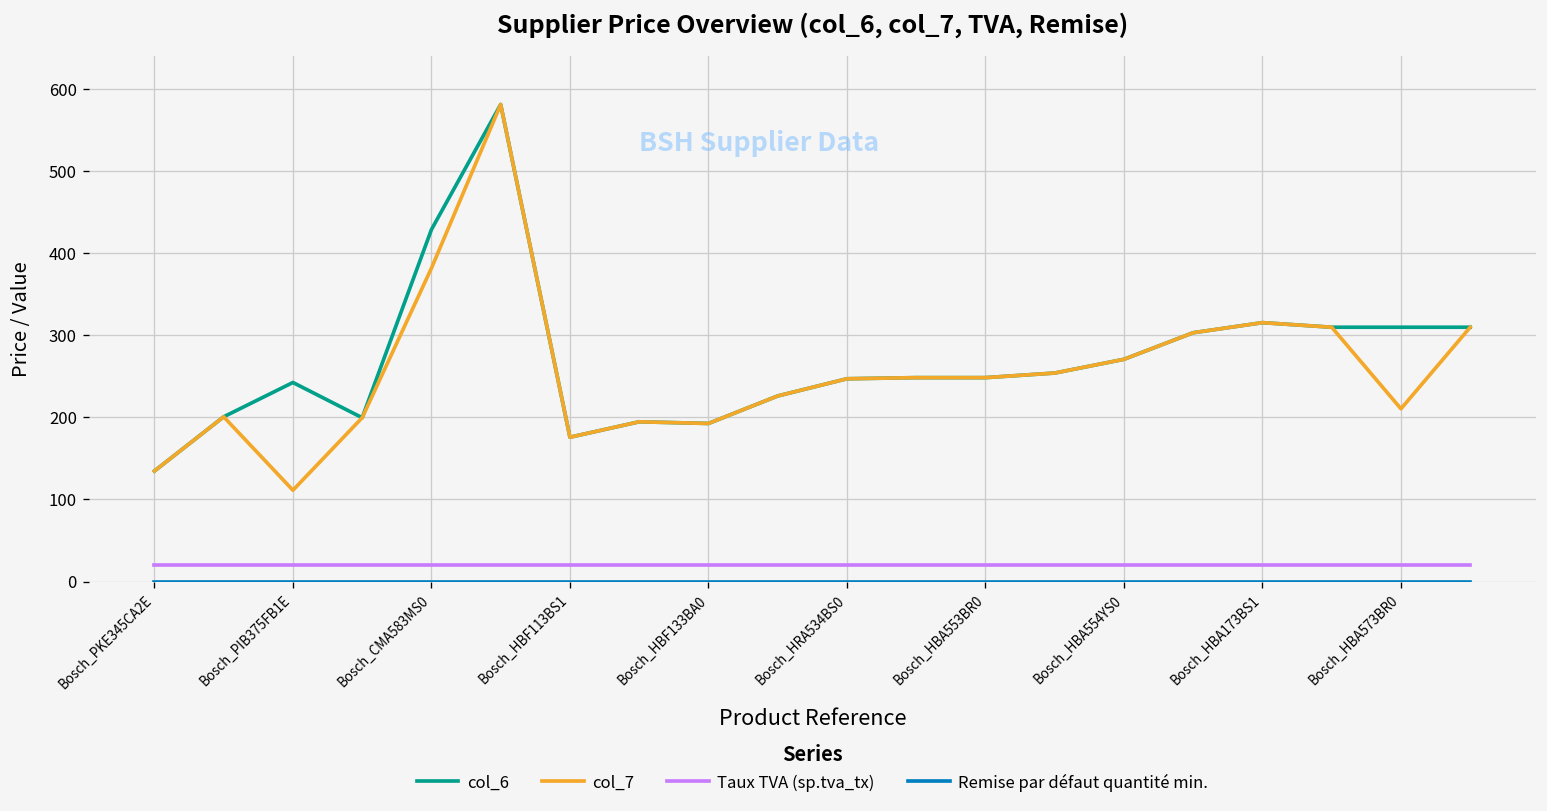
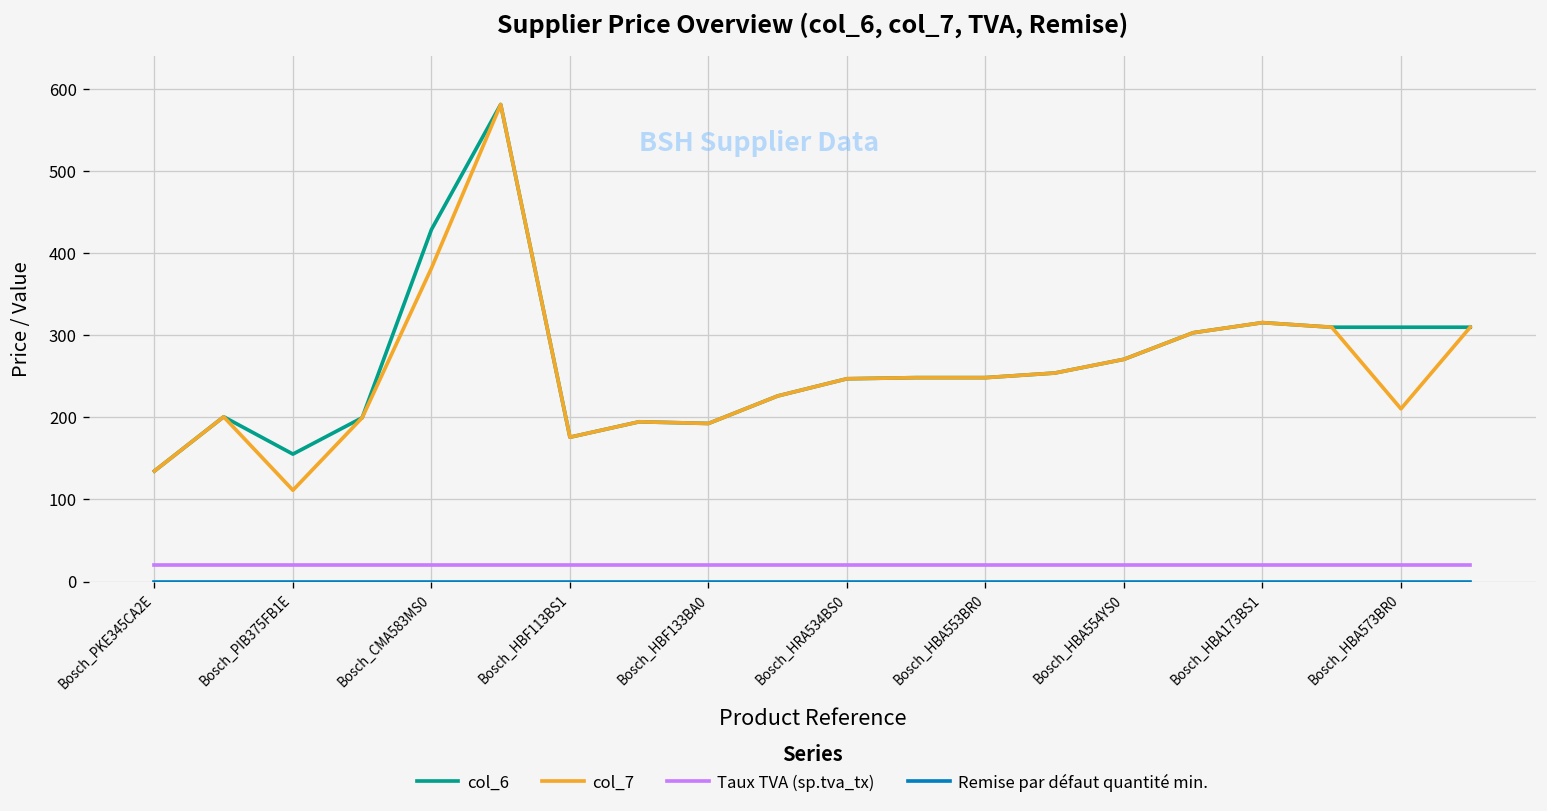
col_6, Bosch_PIB375FB1E: 240 -> 160
